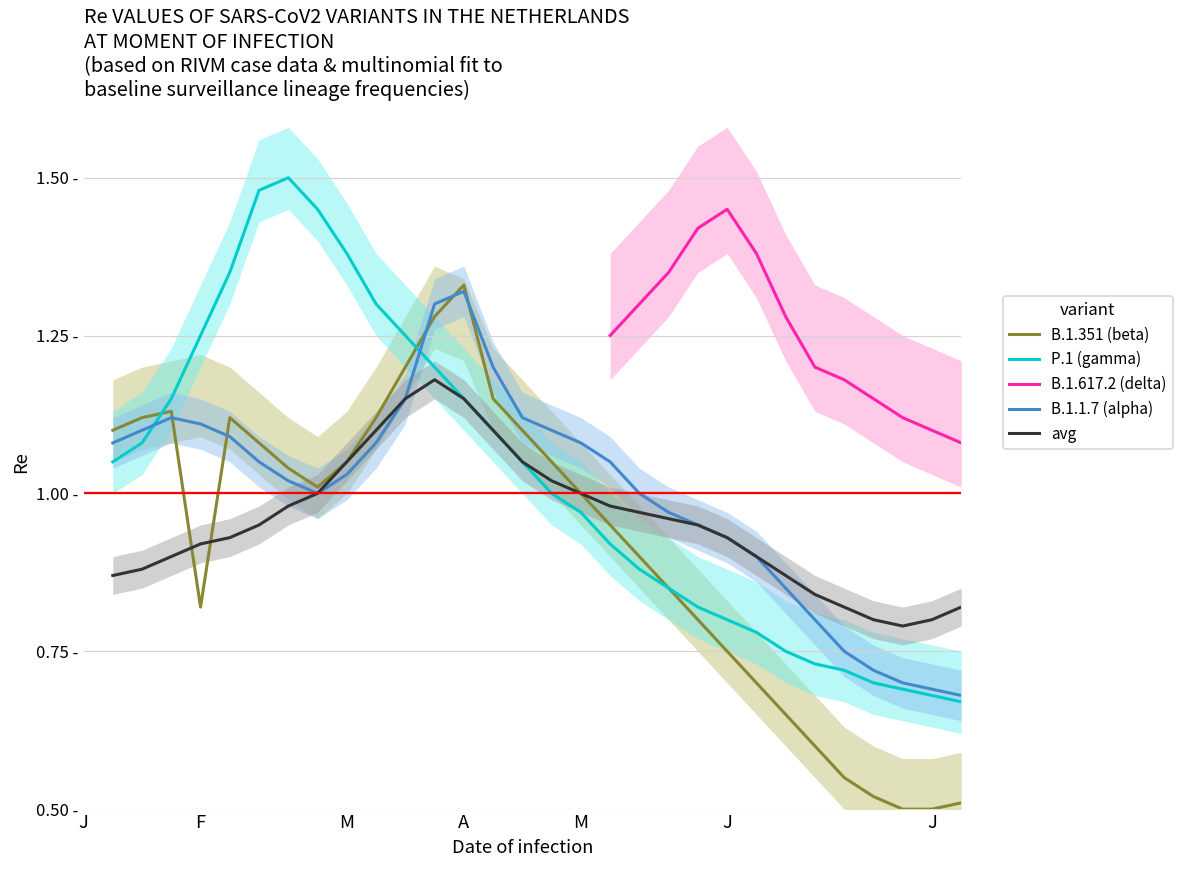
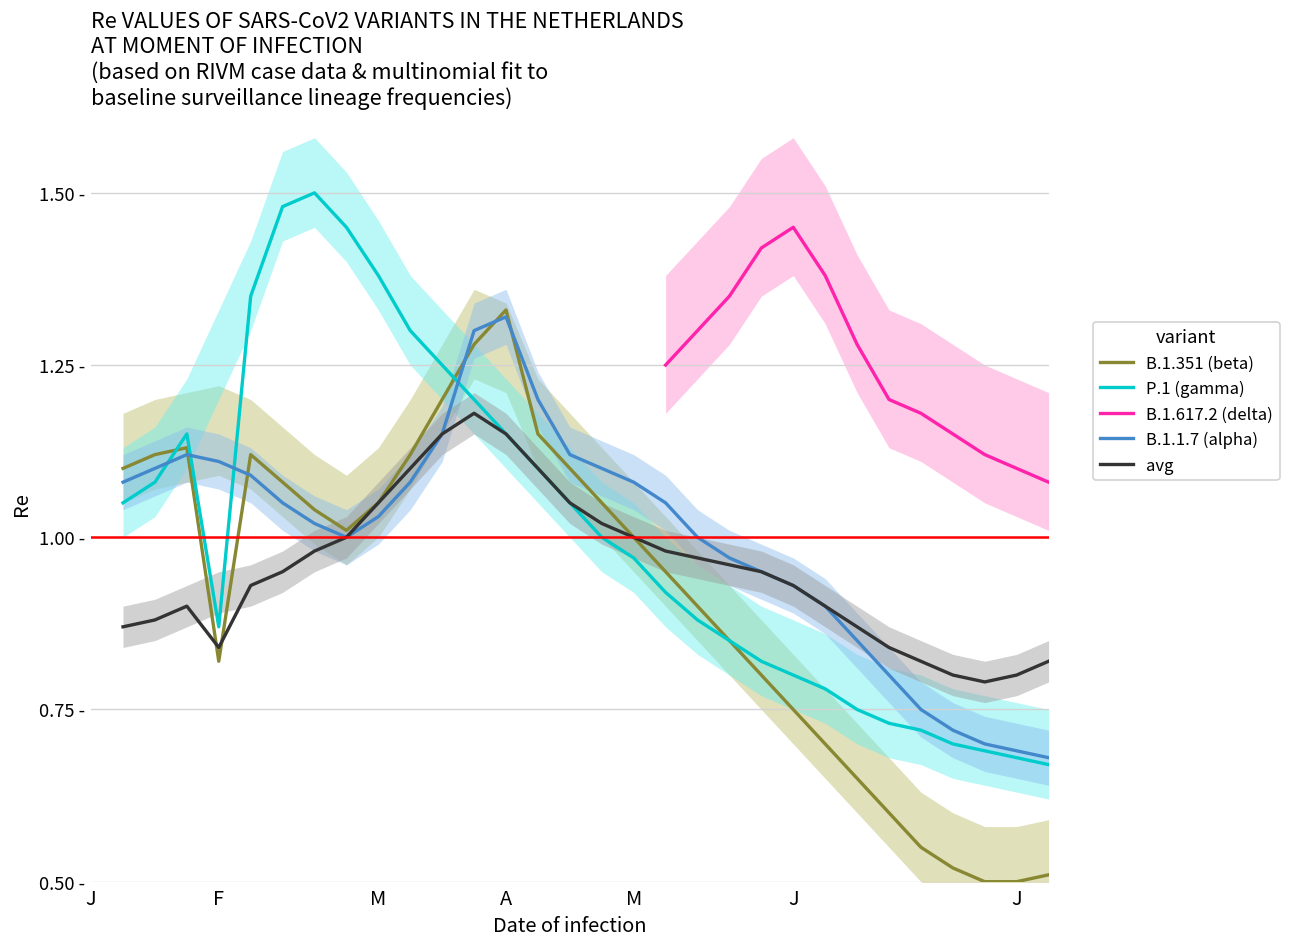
P.1 (gamma), F: 1.25 - -> 0.87 -
avg, F: 0.92 - -> 0.84 -
